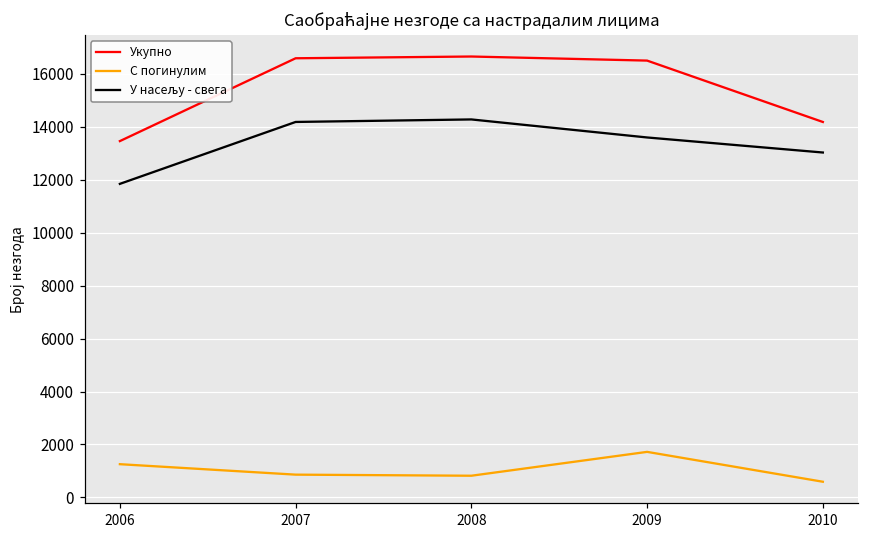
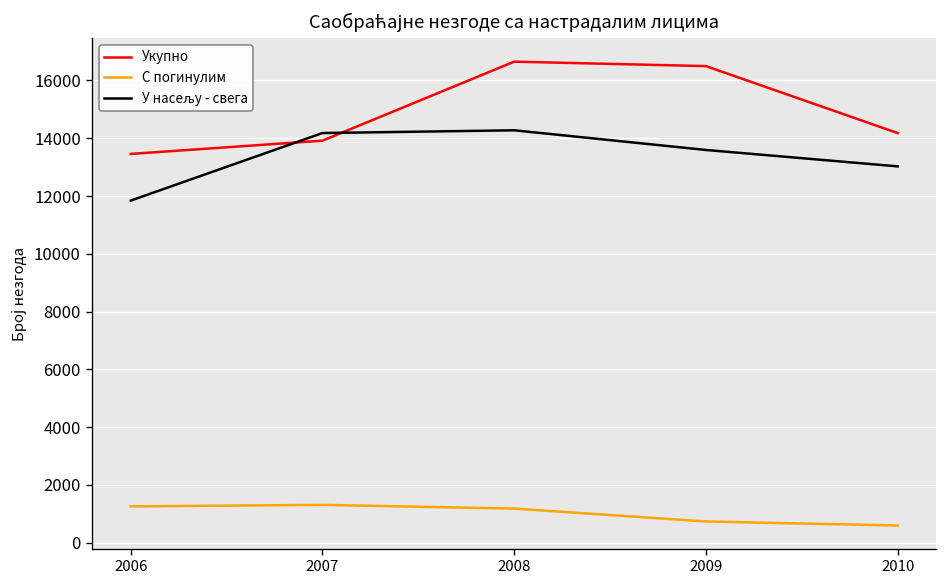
Укупно, 2007: 16600 -> 13900
С погинулим, 2007: 900 -> 1300
С погинулим, 2008: 800 -> 1200
С погинулим, 2009: 1700 -> 700
